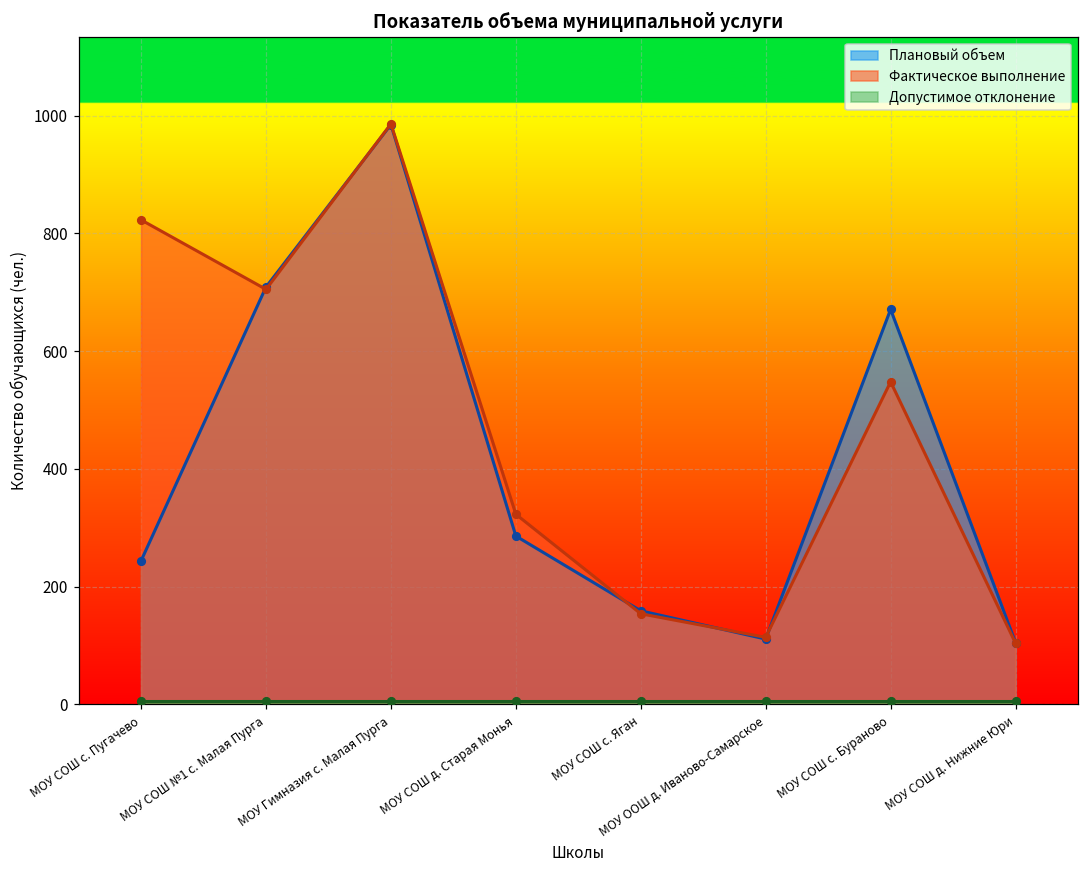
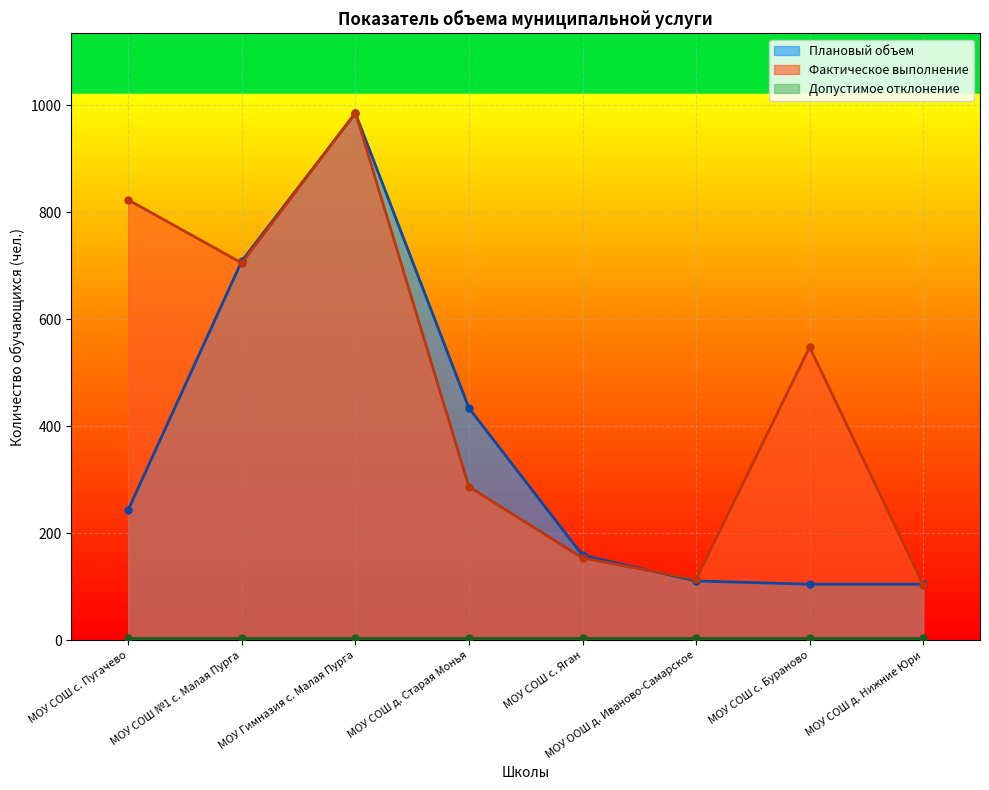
Плановый объем, МОУ СОШ д. Старая Монья: 290 -> 430
Фактическое выполнение, МОУ СОШ д. Старая Монья: 320 -> 290
Плановый объем, МОУ СОШ с. Бураново: 670 -> 110
